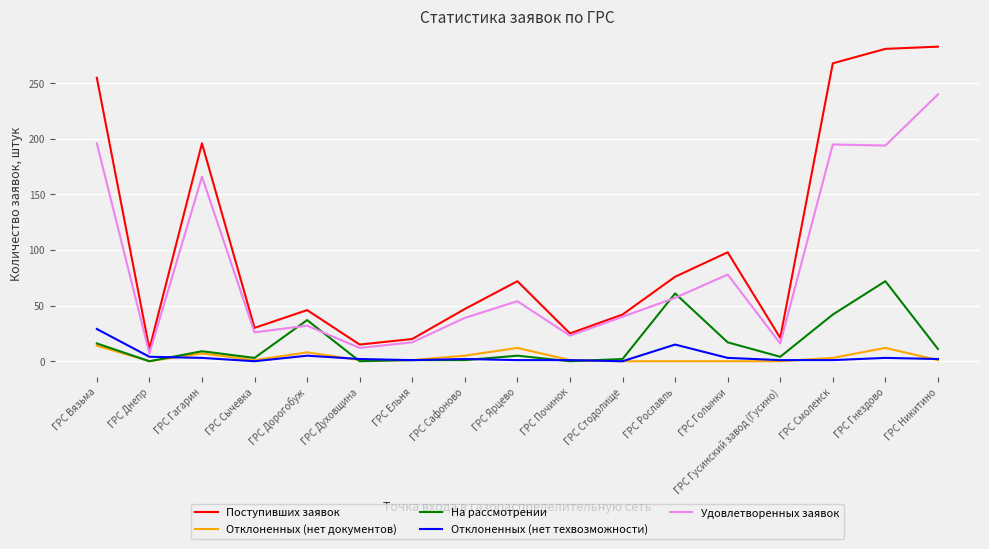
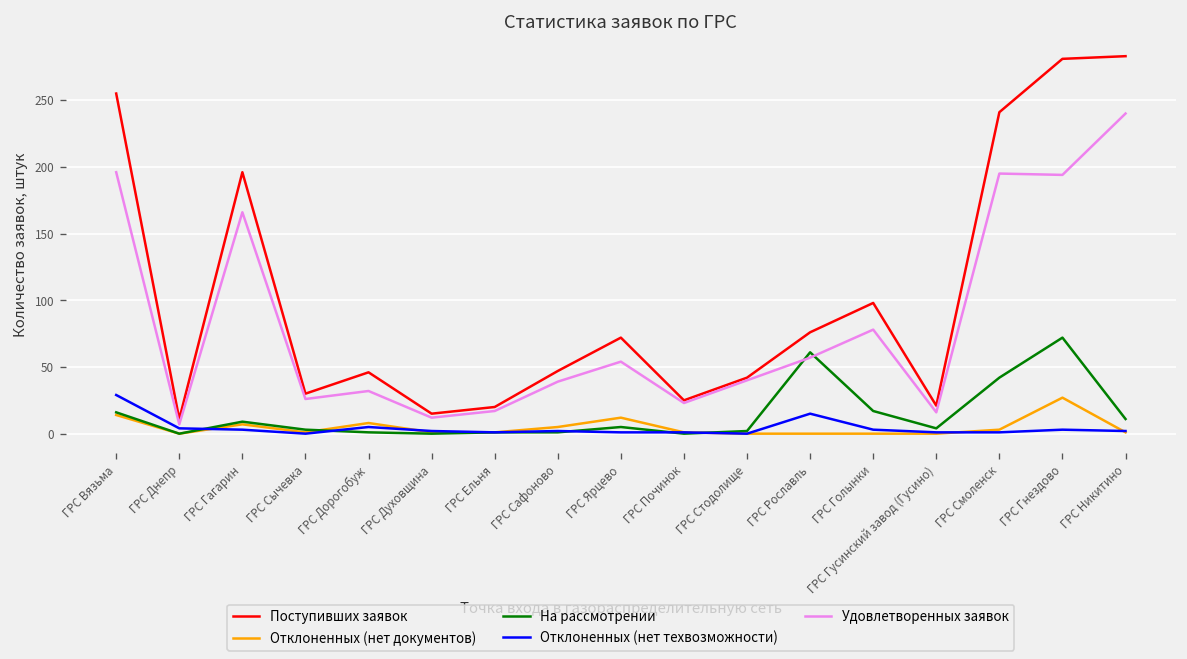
На рассмотрении, ГРС Дорогобуж: 37 -> 1
Поступивших заявок, ГРС Смоленск: 268 -> 241
Отклоненных (нет документов), ГРС Гнездово: 12 -> 27
